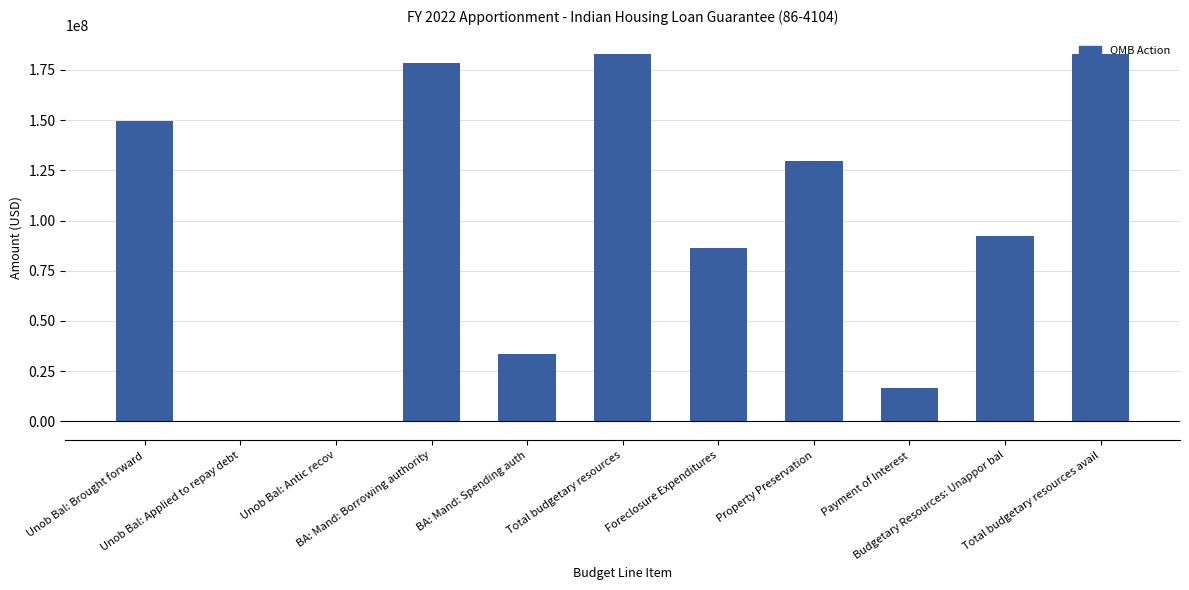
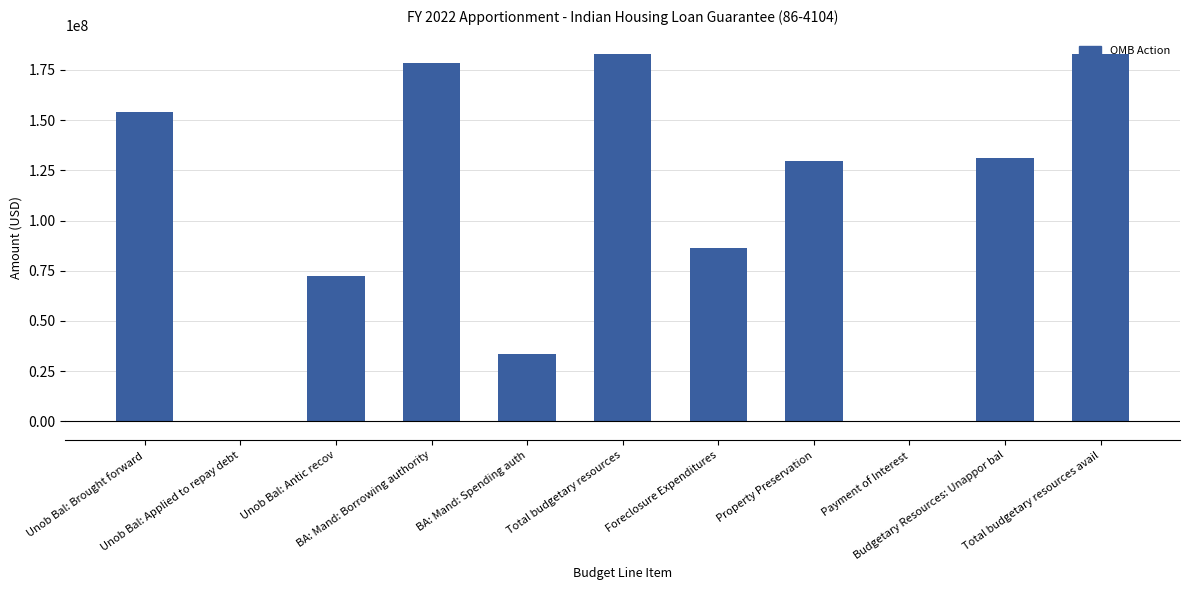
Unob Bal: Brought forward: 149000000 -> 154000000
Unob Bal: Antic recov: 0 -> 73000000
Payment of Interest: 16000000 -> 0
Budgetary Resources: Unappor bal: 92000000 -> 131000000
